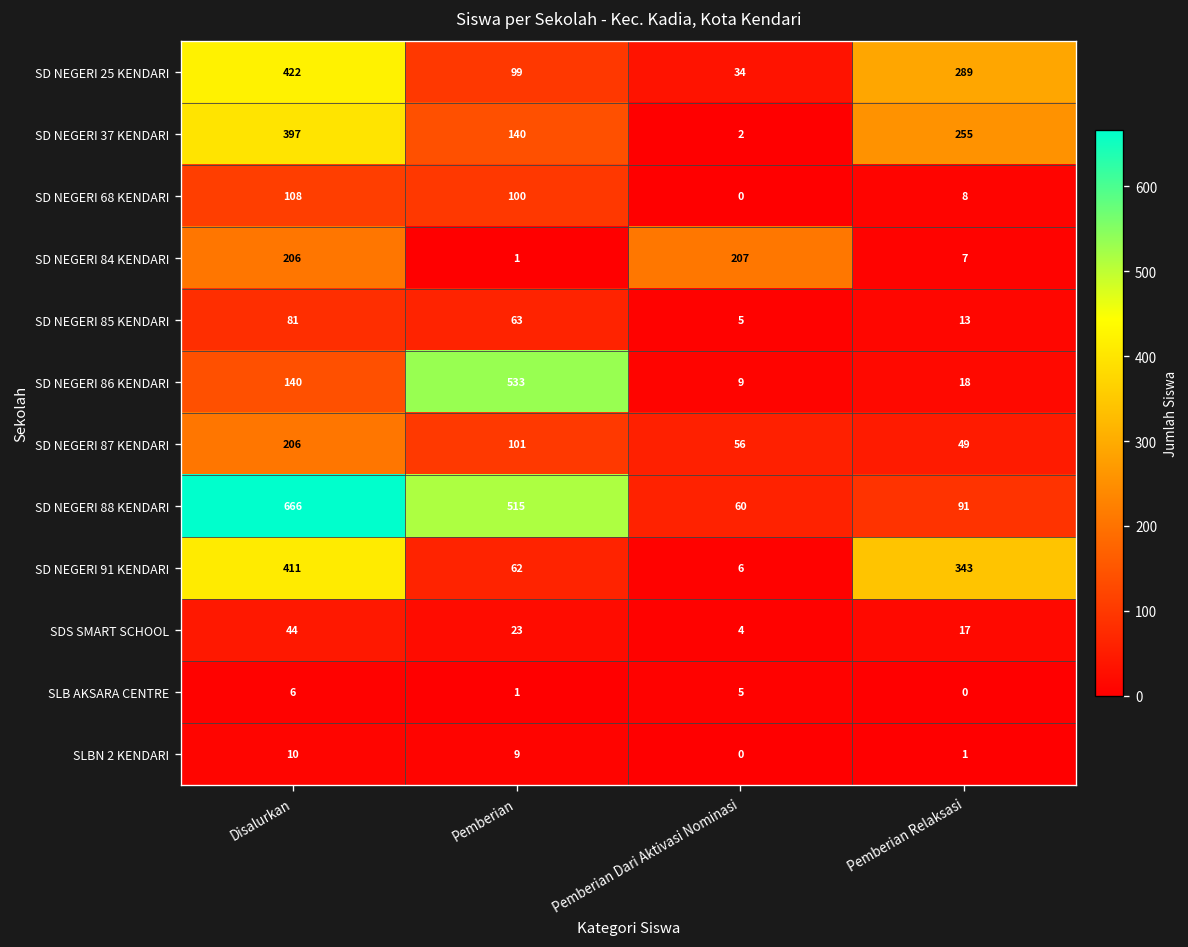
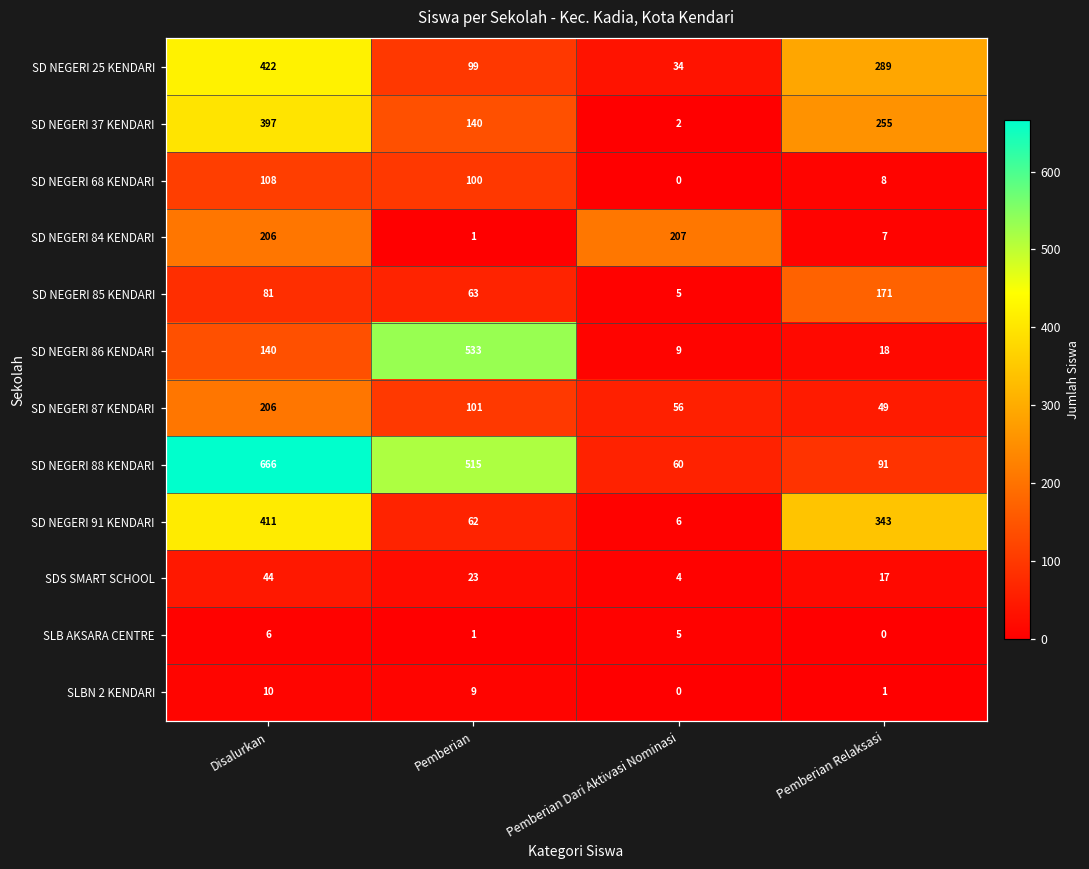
SD NEGERI 85 KENDARI, Pemberian Relaksasi: 13 -> 171
